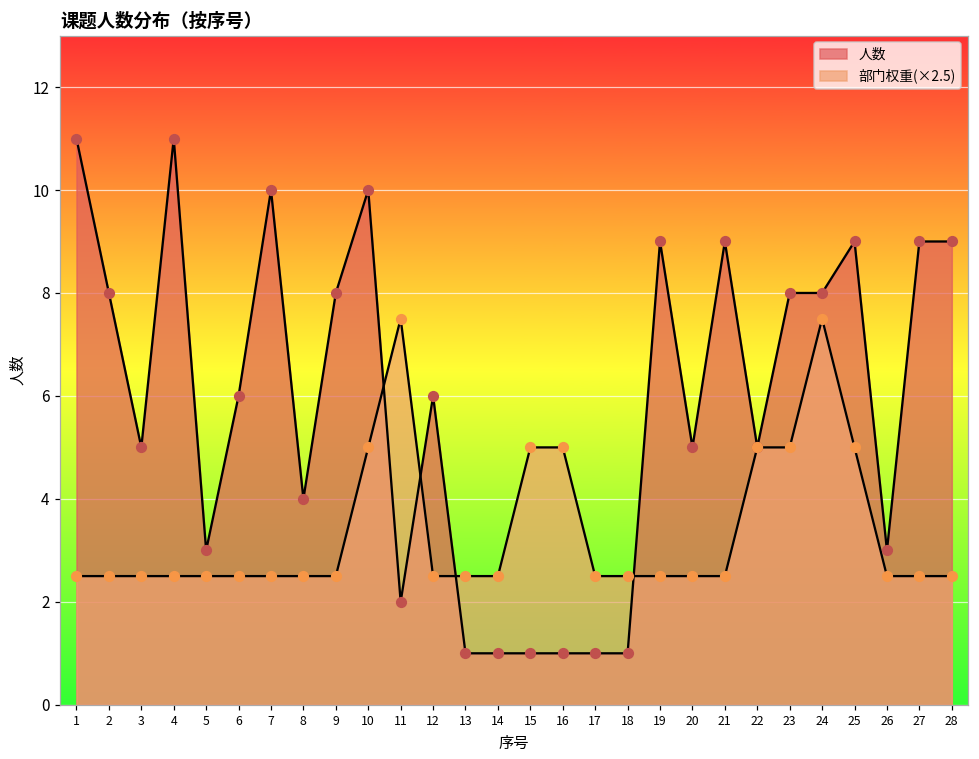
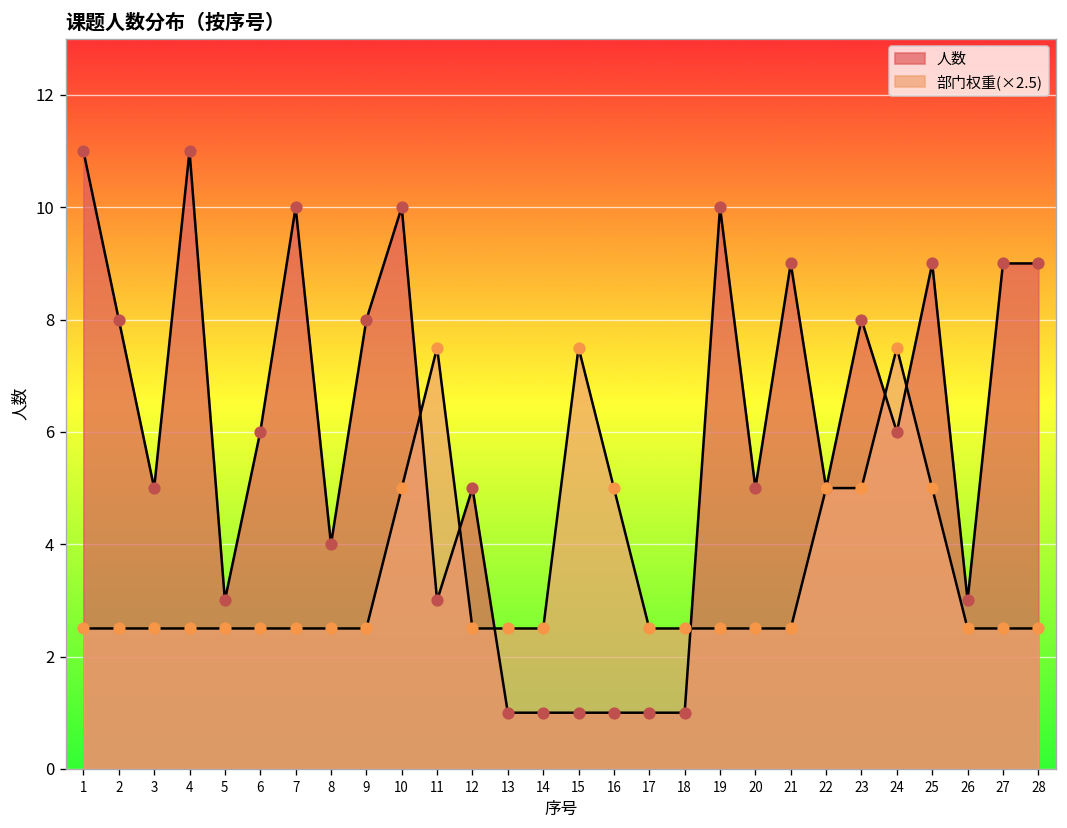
人数, 11: 2 -> 3
人数, 12: 6 -> 5
部门权重(×2.5), 15: 5.0 -> 7.5
人数, 19: 9 -> 10
人数, 24: 8 -> 6
